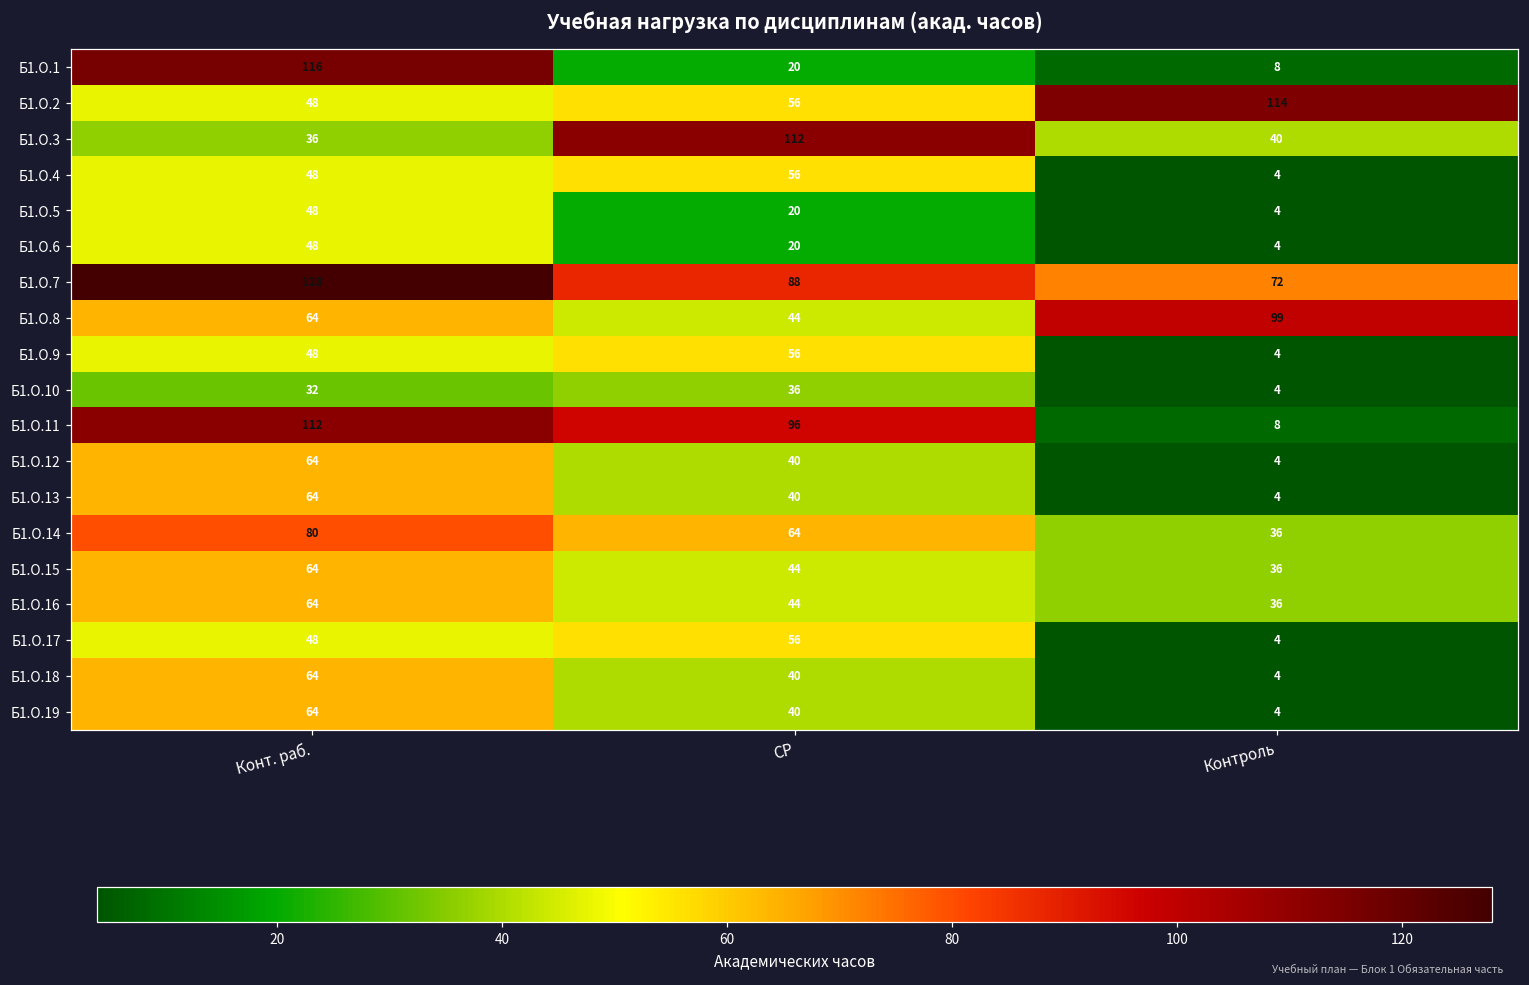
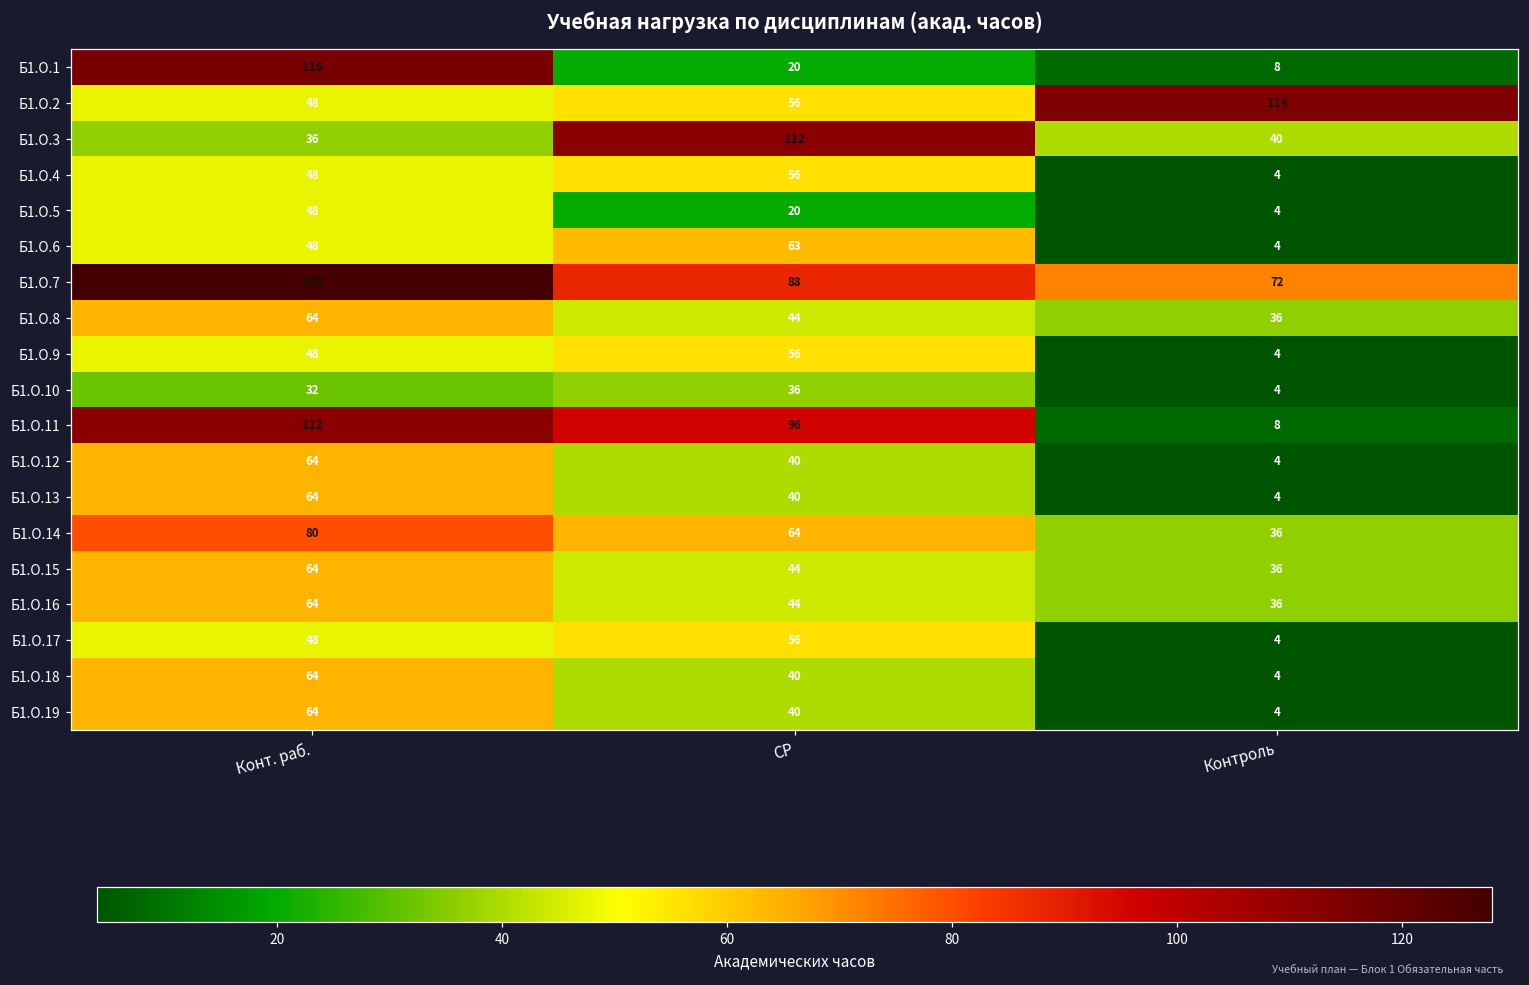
Б1.О.6, СР: 20 -> 63
Б1.О.8, Контроль: 99 -> 36
